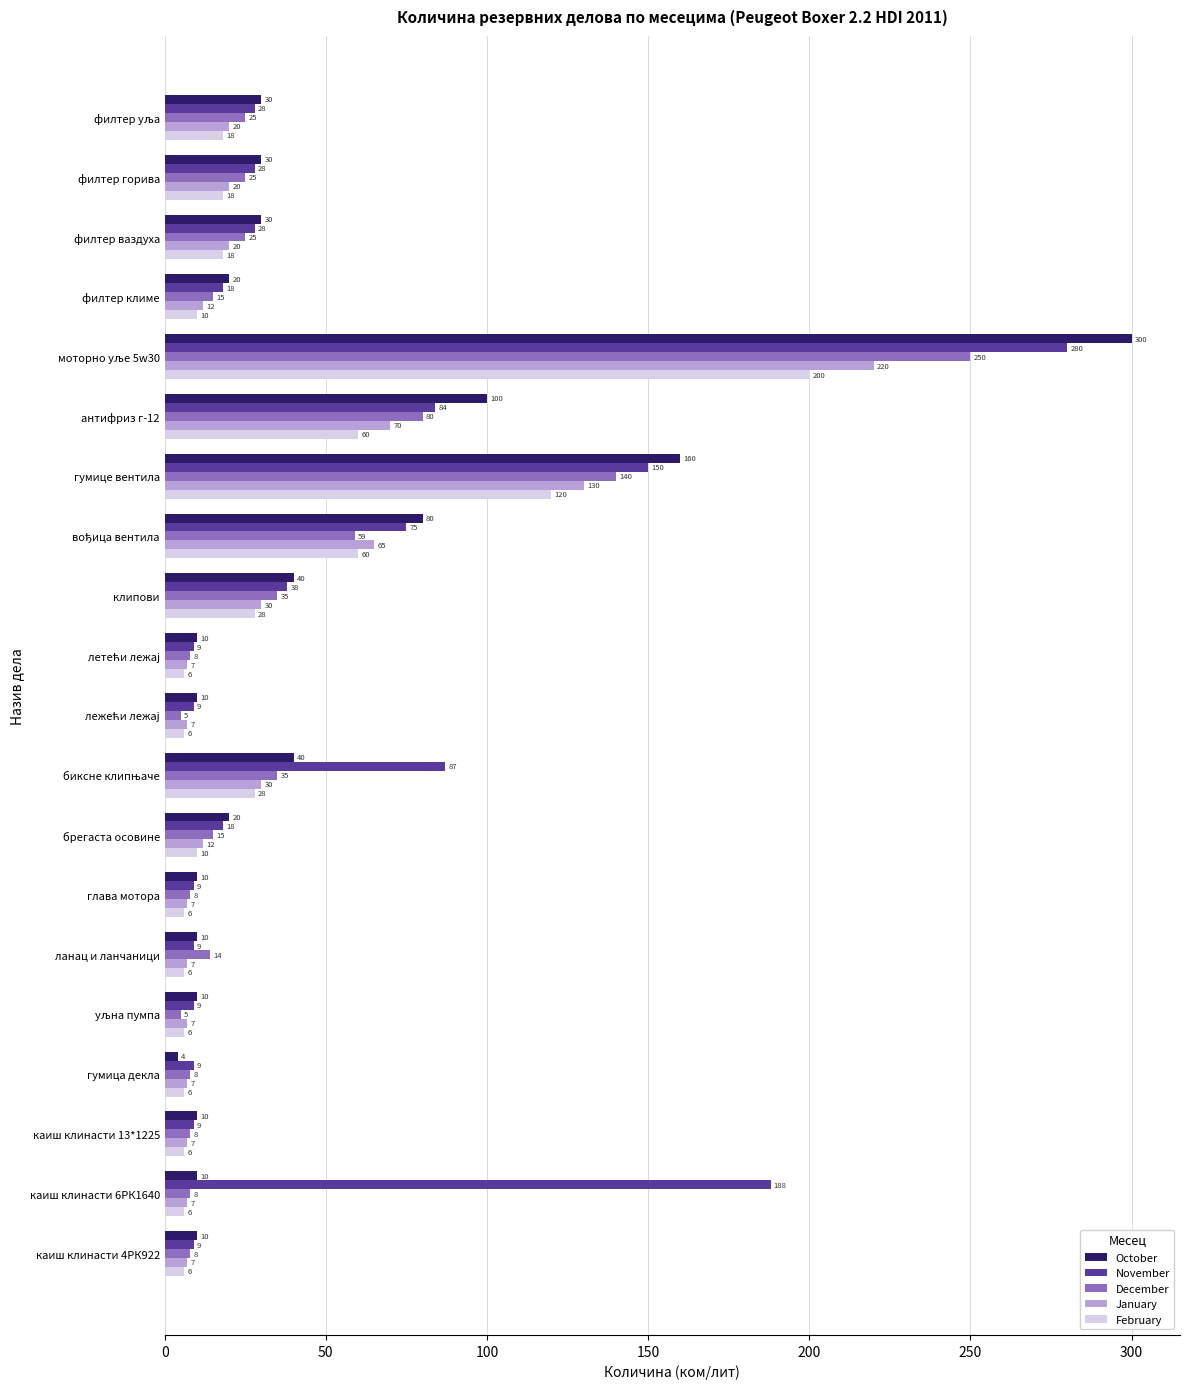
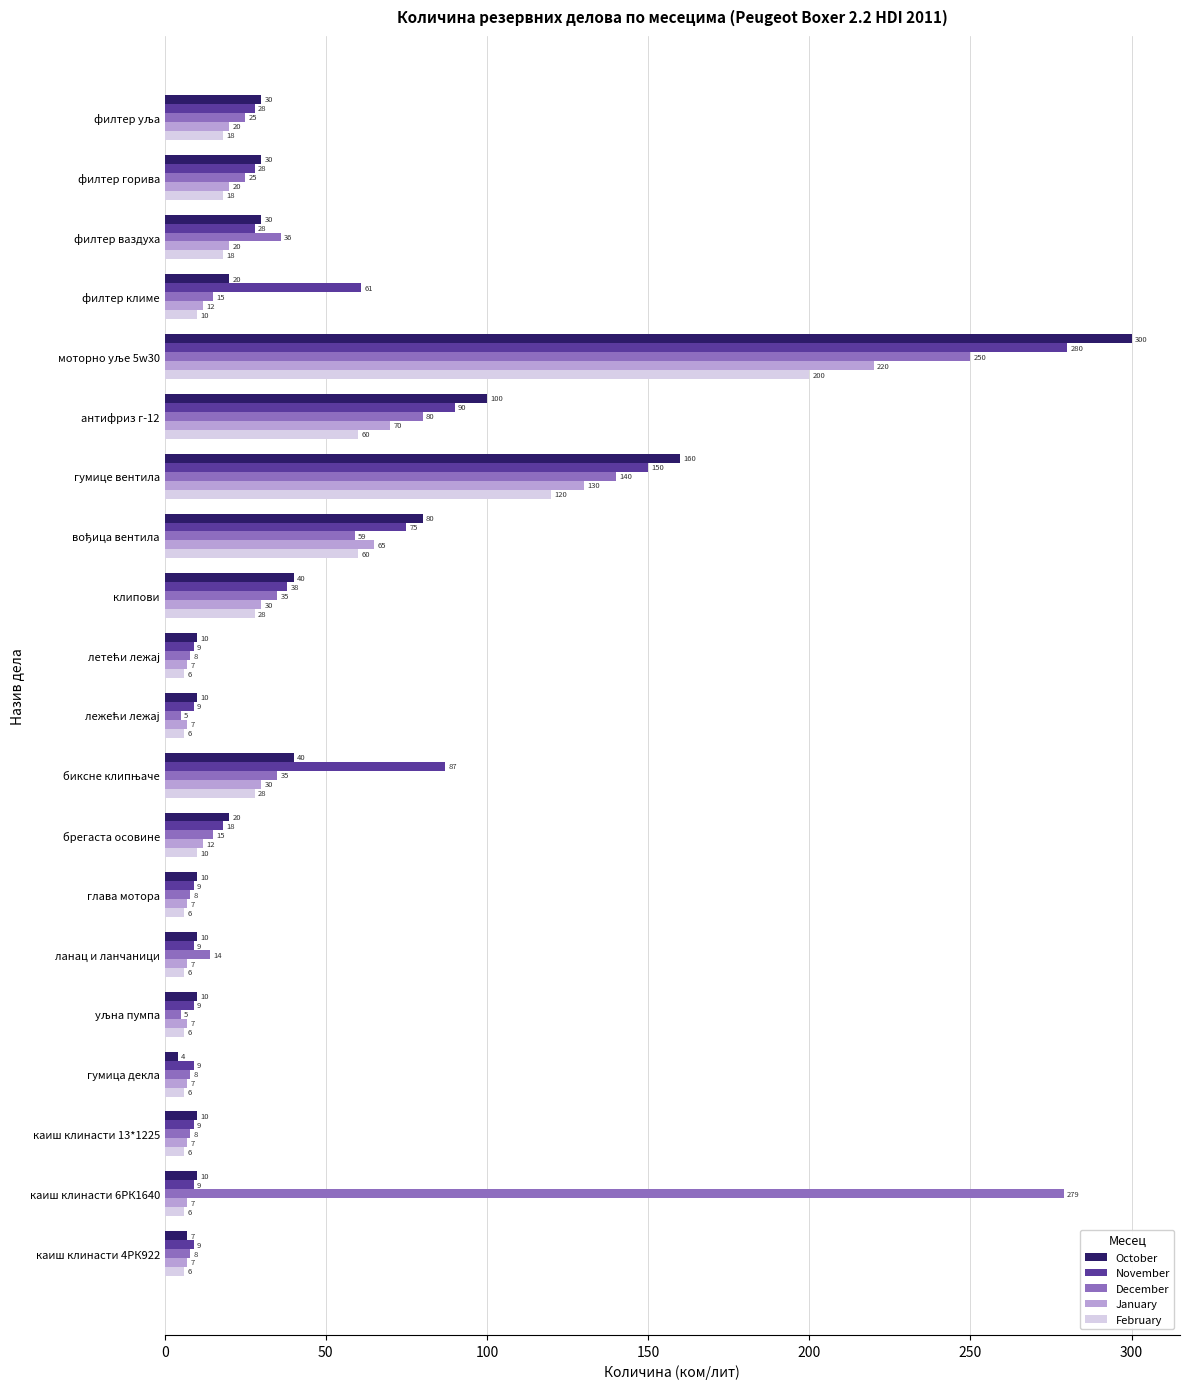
December, филтер ваздуха: 25 -> 36
November, филтер климе: 18 -> 61
November, антифриз г-12: 84 -> 90
November, каиш клинасти 6РК1640: 188 -> 9
December, каиш клинасти 6РК1640: 8 -> 279
October, каиш клинасти 4РК922: 10 -> 7
